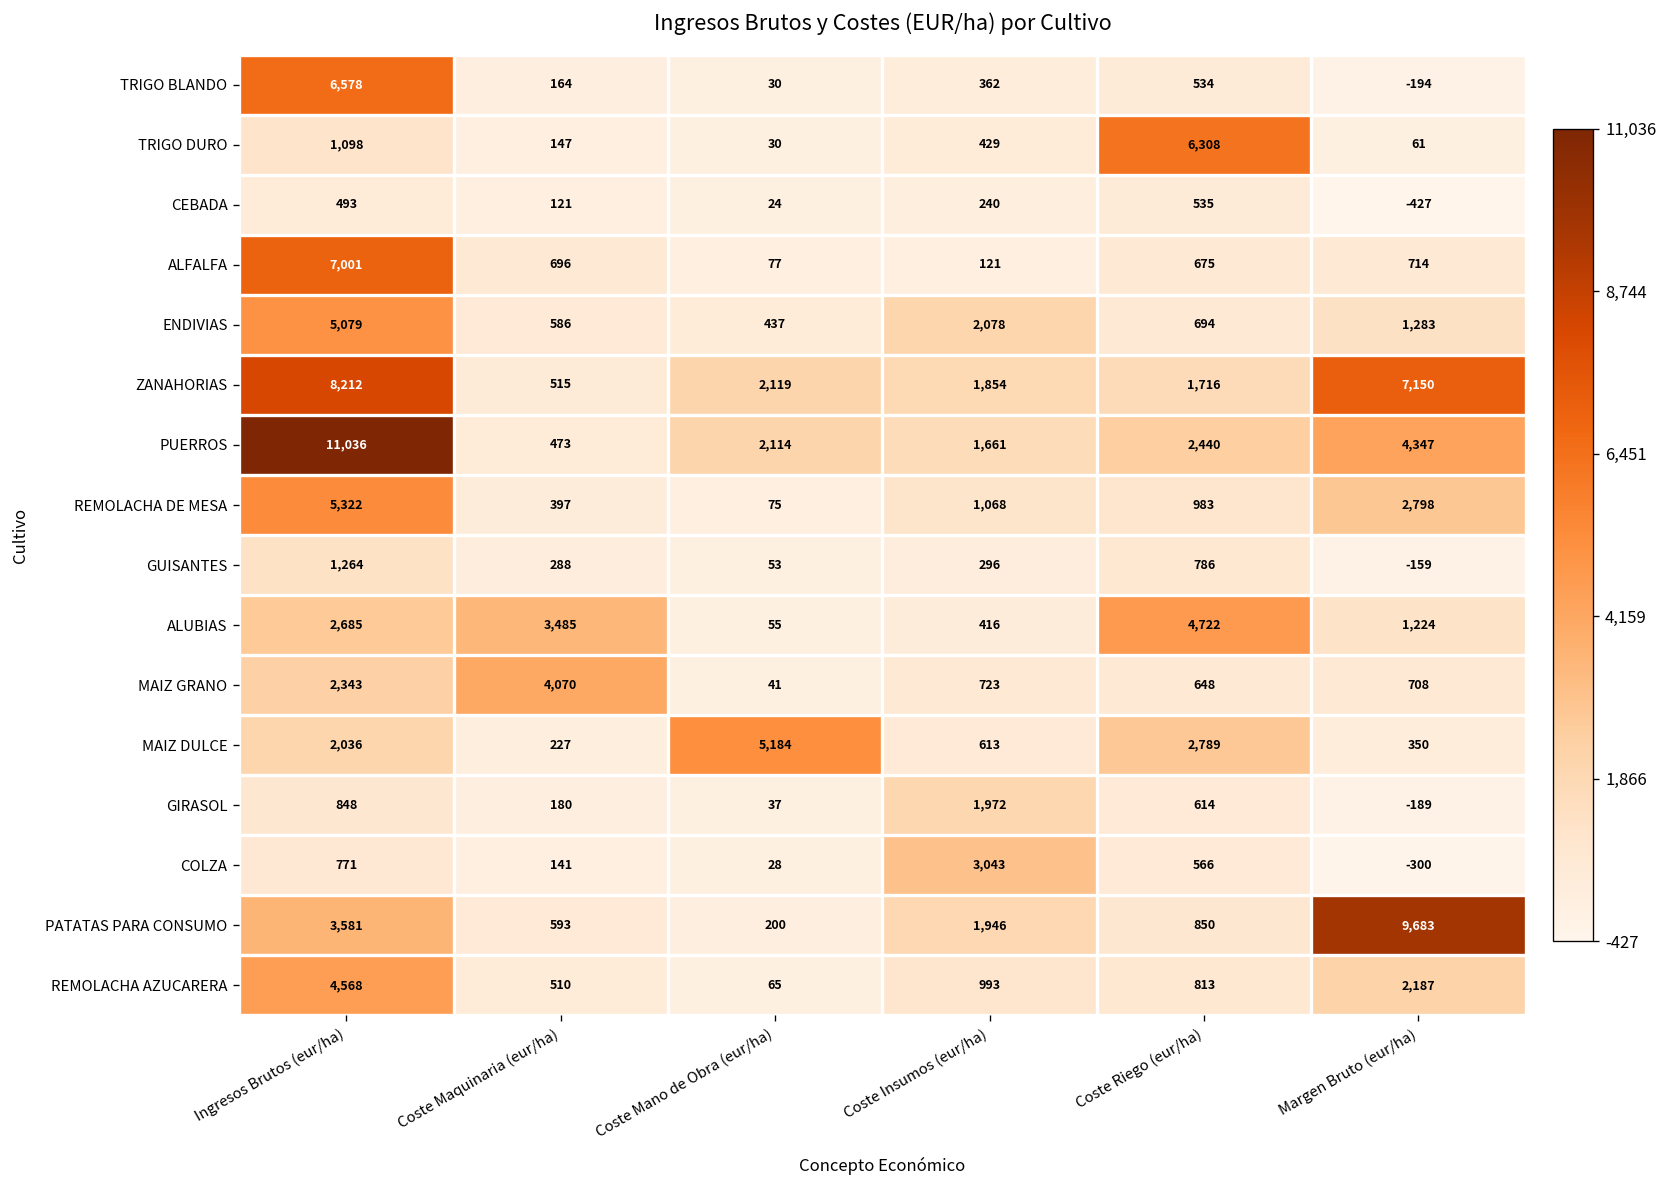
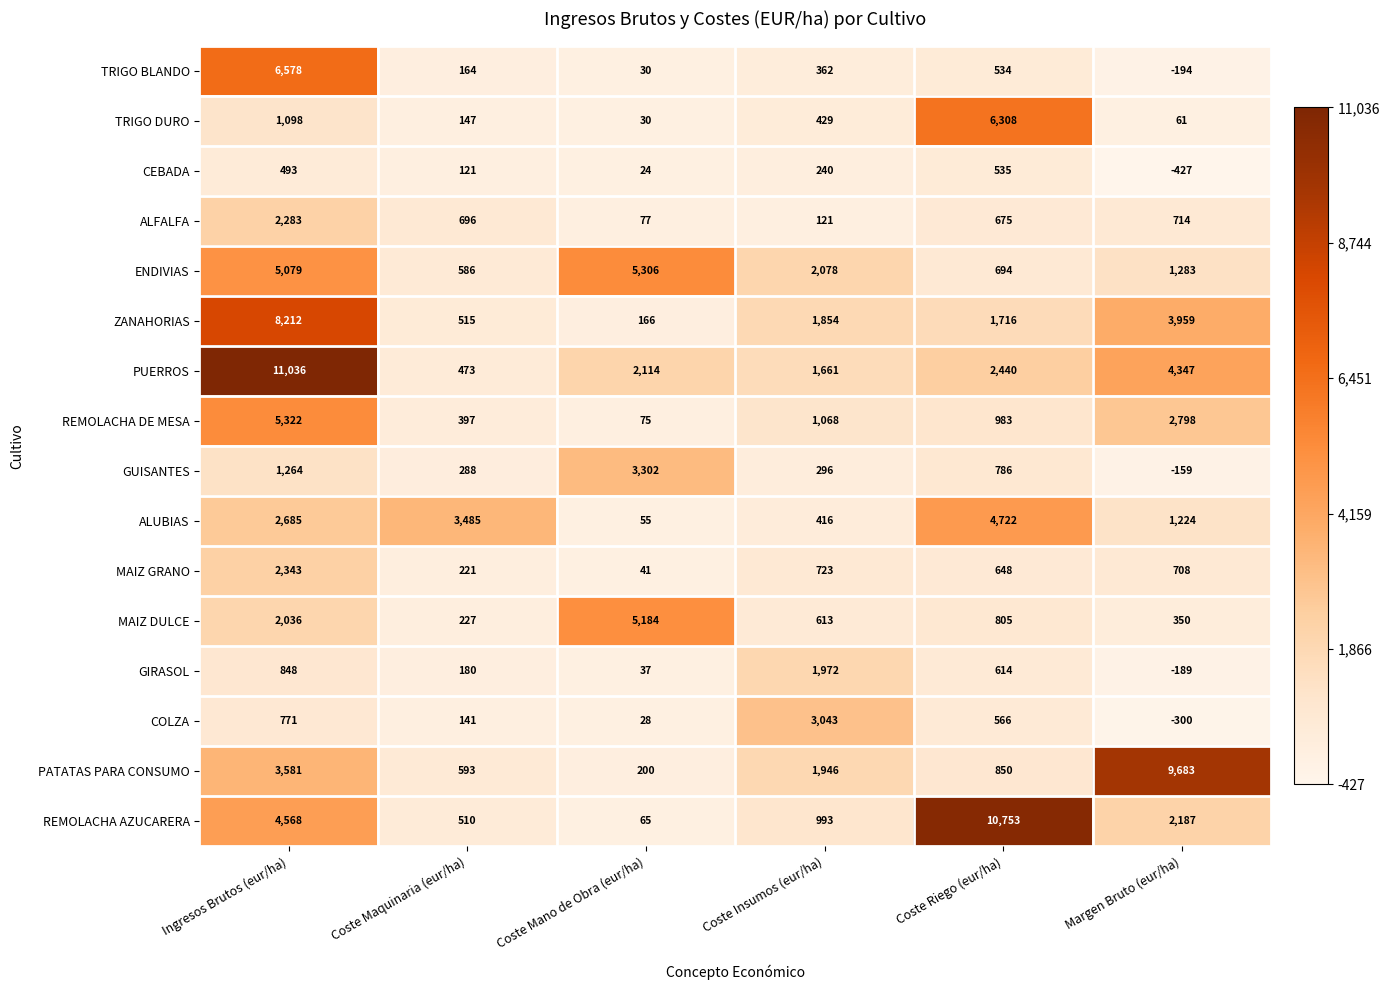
ALFALFA, Ingresos Brutos (eur/ha): 7,001 -> 2,283
ENDIVIAS, Coste Mano de Obra (eur/ha): 437 -> 5,306
ZANAHORIAS, Coste Mano de Obra (eur/ha): 2,119 -> 166
ZANAHORIAS, Margen Bruto (eur/ha): 7,150 -> 3,959
GUISANTES, Coste Mano de Obra (eur/ha): 53 -> 3,302
MAIZ GRANO, Coste Maquinaria (eur/ha): 4,070 -> 221
MAIZ DULCE, Coste Riego (eur/ha): 2,789 -> 805
REMOLACHA AZUCARERA, Coste Riego (eur/ha): 813 -> 10,753
